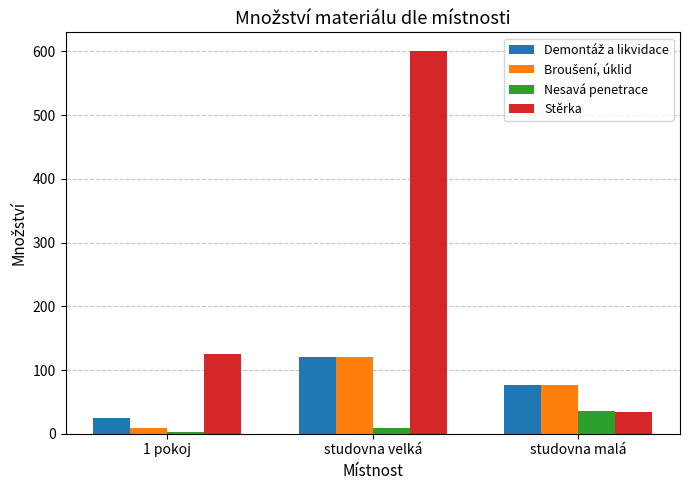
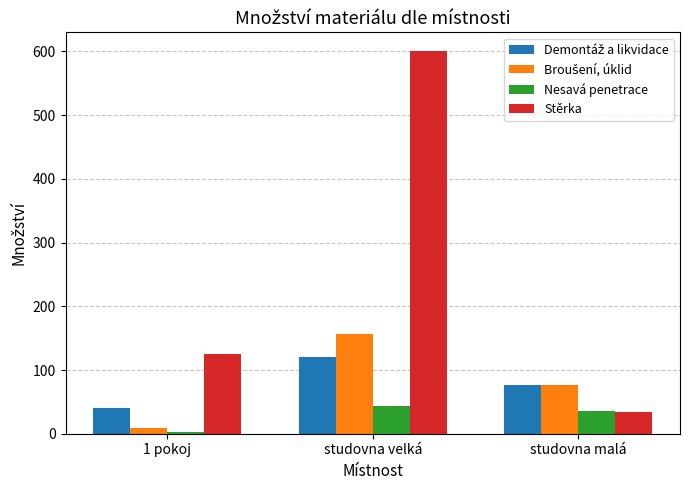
Demontáž a likvidace, 1 pokoj: 30 -> 40
Broušení, úklid, studovna velká: 120 -> 160
Nesavá penetrace, studovna velká: 10 -> 40
